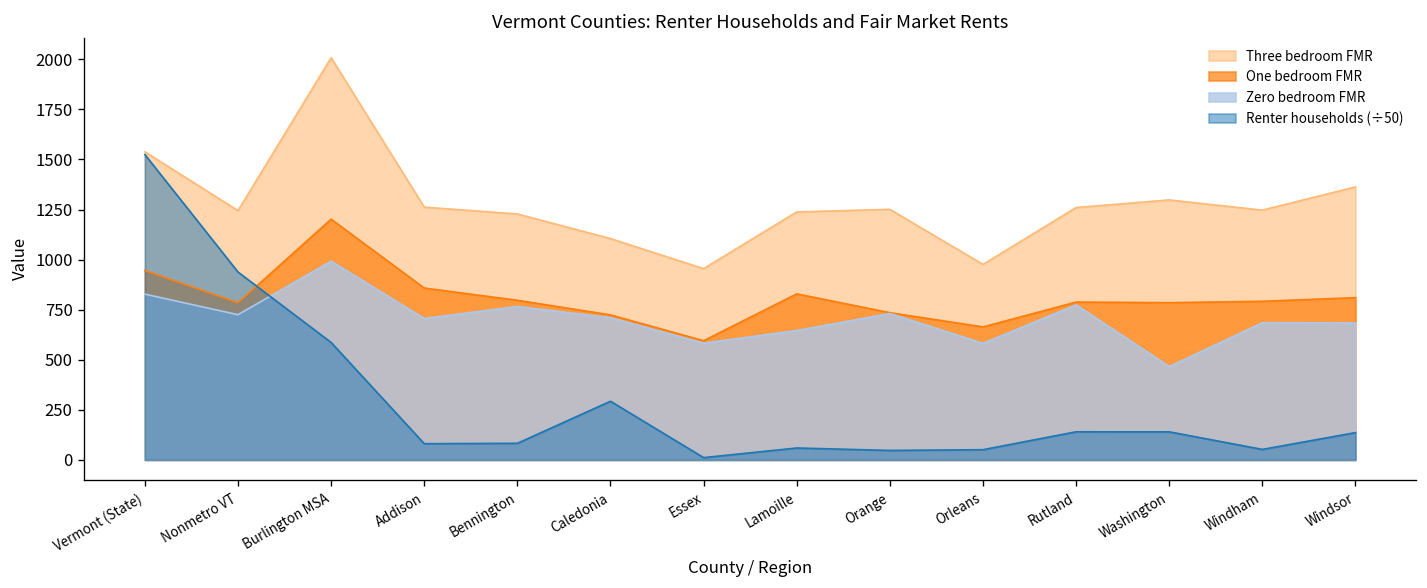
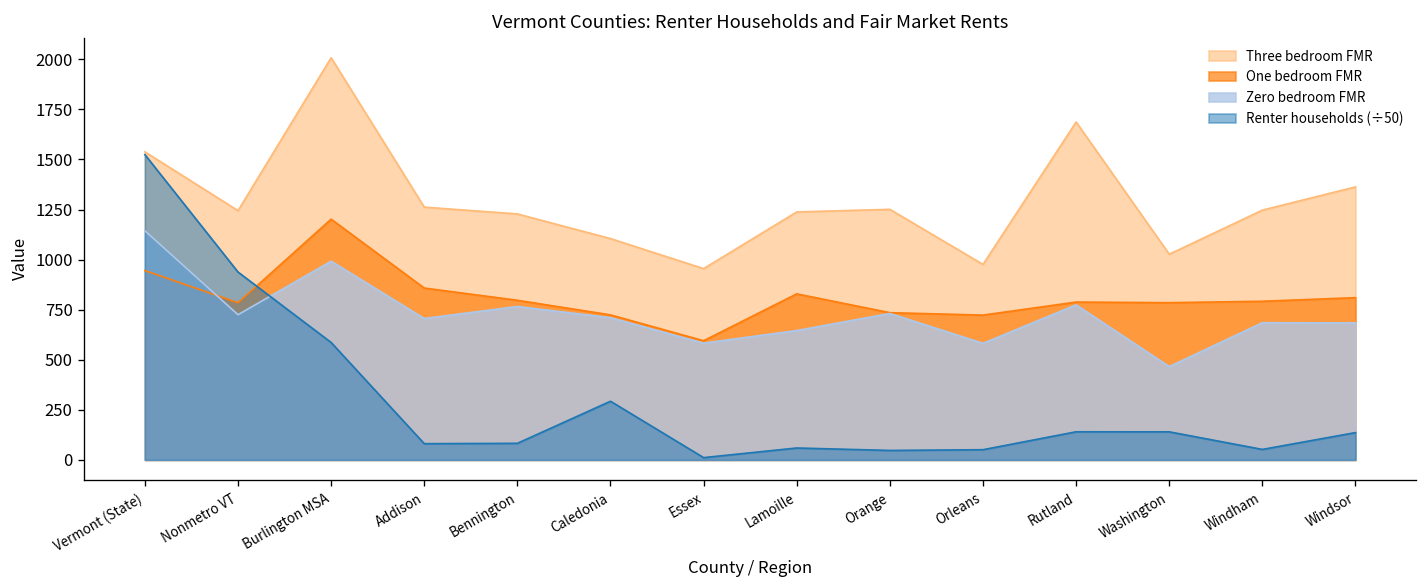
Zero bedroom FMR, Vermont (State): 830 -> 1140
One bedroom FMR, Orleans: 660 -> 720
Three bedroom FMR, Rutland: 1260 -> 1690
Three bedroom FMR, Washington: 1300 -> 1030
